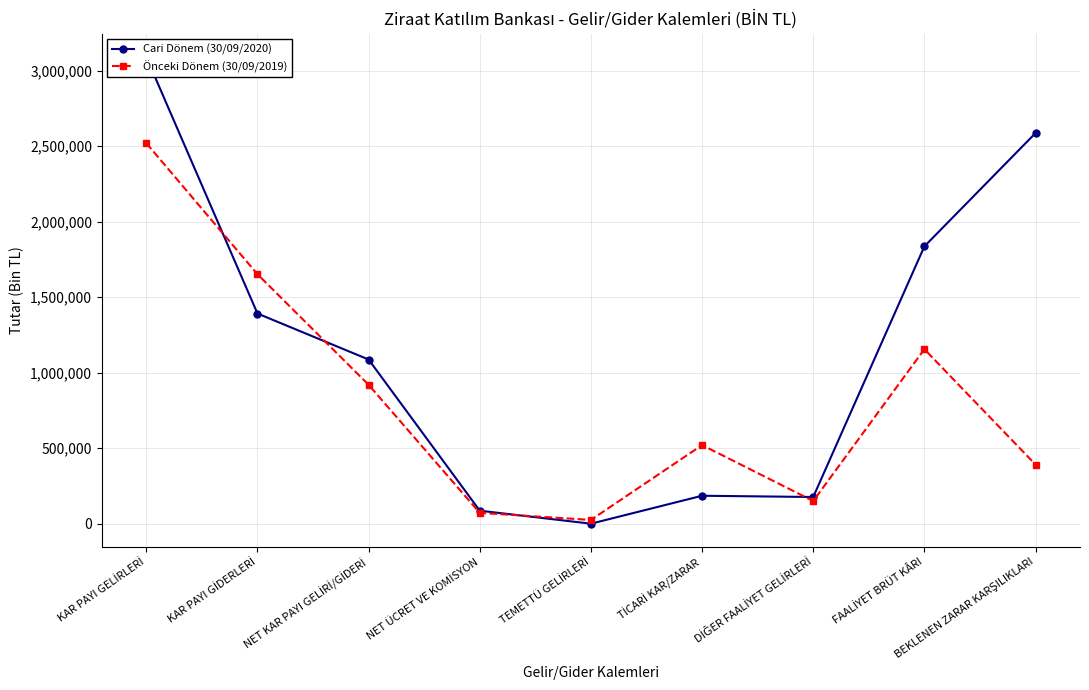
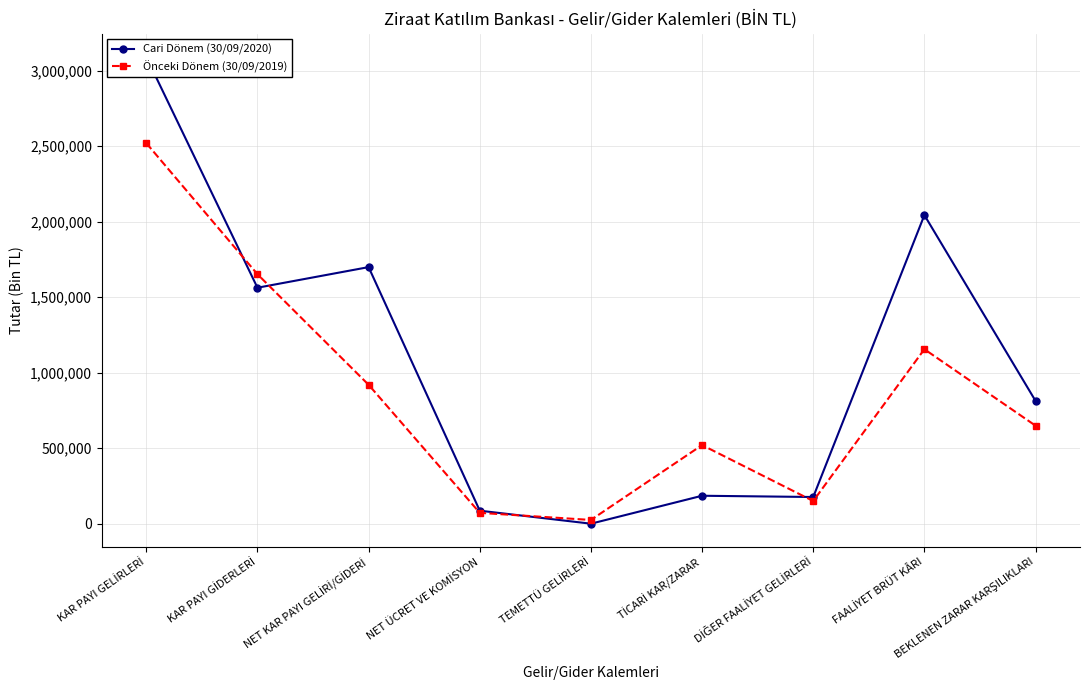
Cari Dönem (30/09/2020), KAR PAYI GİDERLERİ: 1,390,000 -> 1,560,000
Cari Dönem (30/09/2020), NET KAR PAYI GELİRİ/GİDERİ: 1,090,000 -> 1,700,000
Cari Dönem (30/09/2020), FAALİYET BRÜT KÂRI: 1,840,000 -> 2,040,000
Cari Dönem (30/09/2020), BEKLENEN ZARAR KARŞILIKLARI: 2,590,000 -> 810,000
Önceki Dönem (30/09/2019), BEKLENEN ZARAR KARŞILIKLARI: 390,000 -> 650,000
